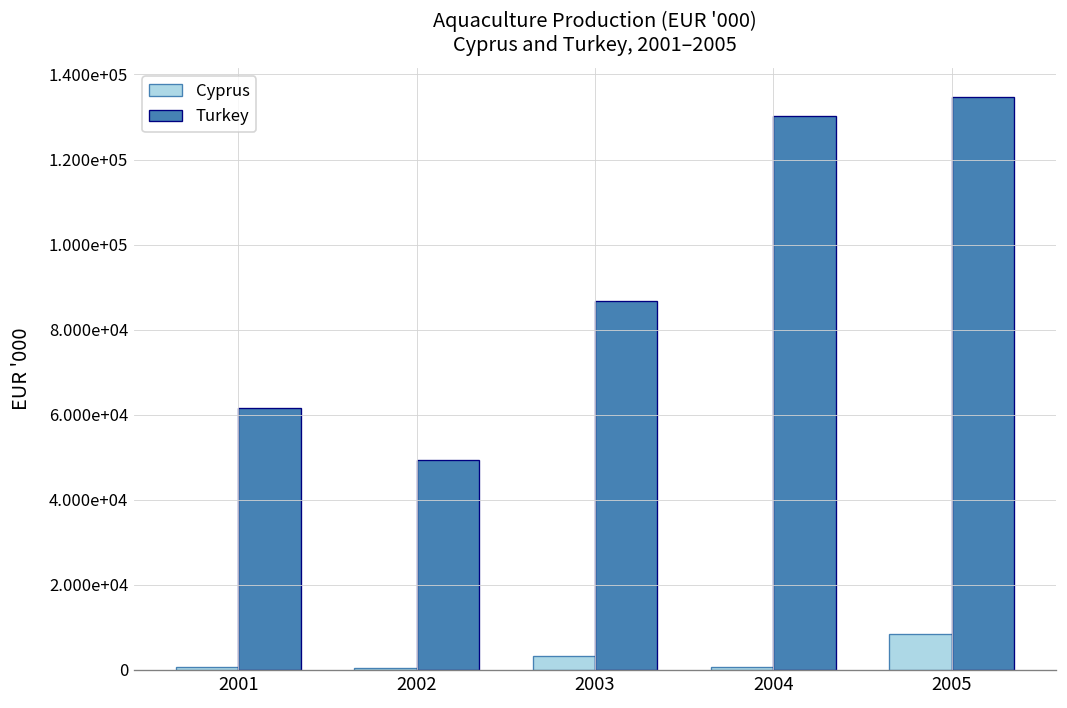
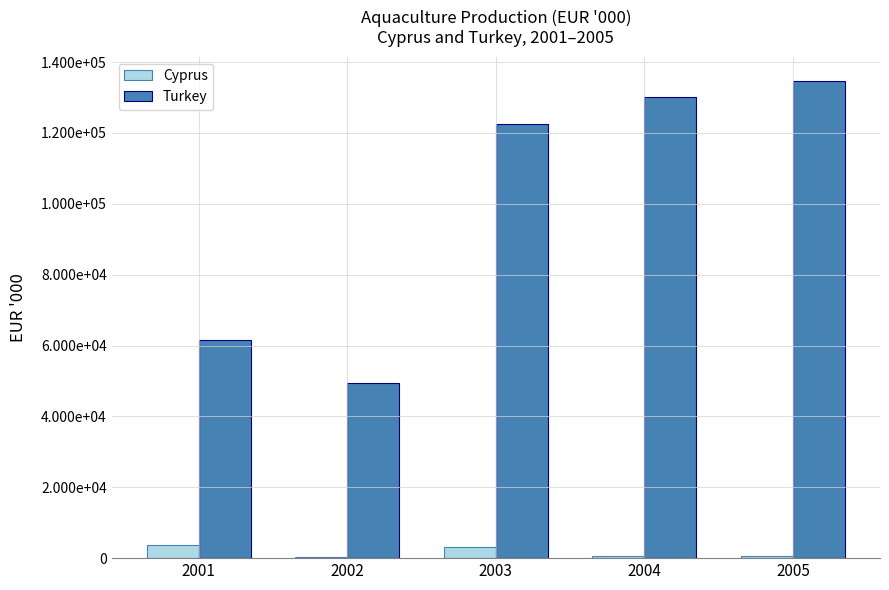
Cyprus, 2001: 1000 -> 4000
Turkey, 2003: 87000 -> 122000
Cyprus, 2005: 9000 -> 0
